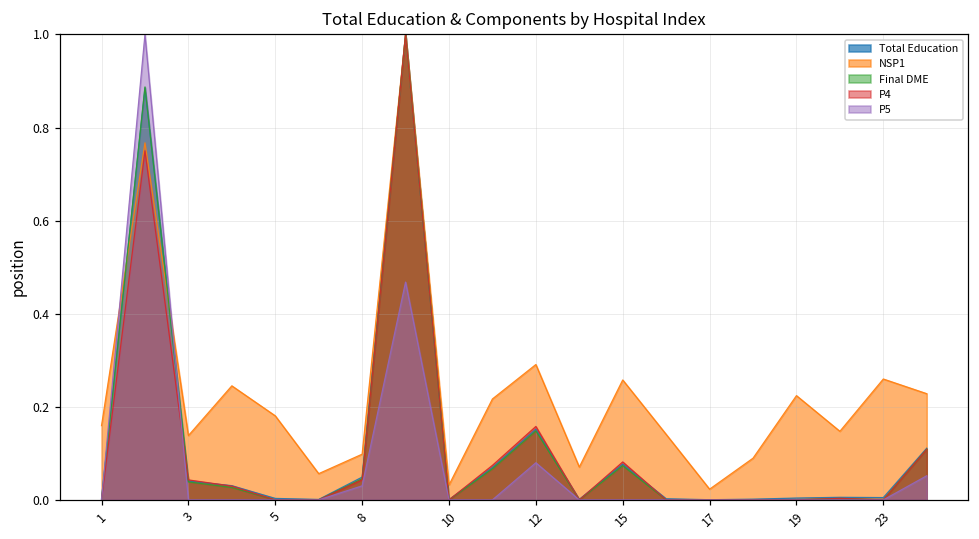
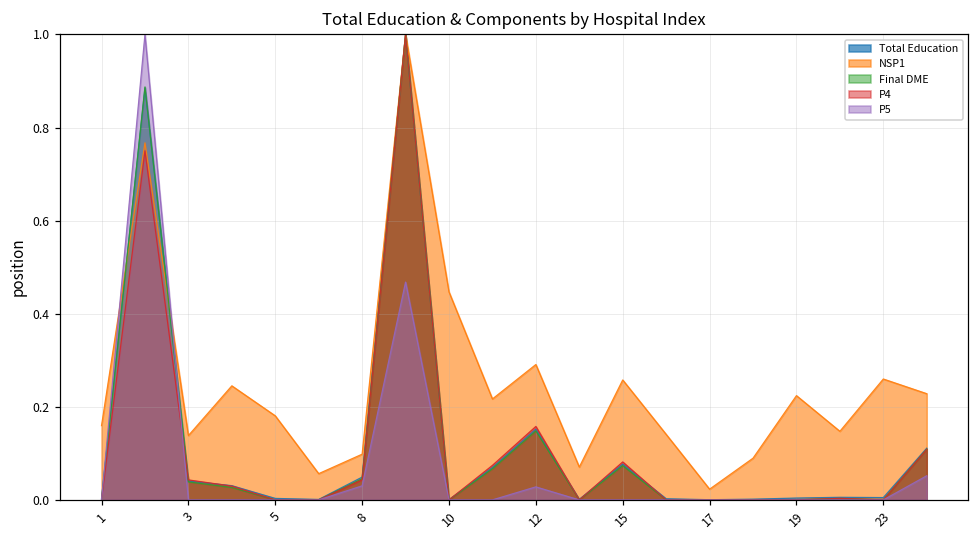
NSP1, 10: 0.03 -> 0.45
P5, 12: 0.08 -> 0.03
